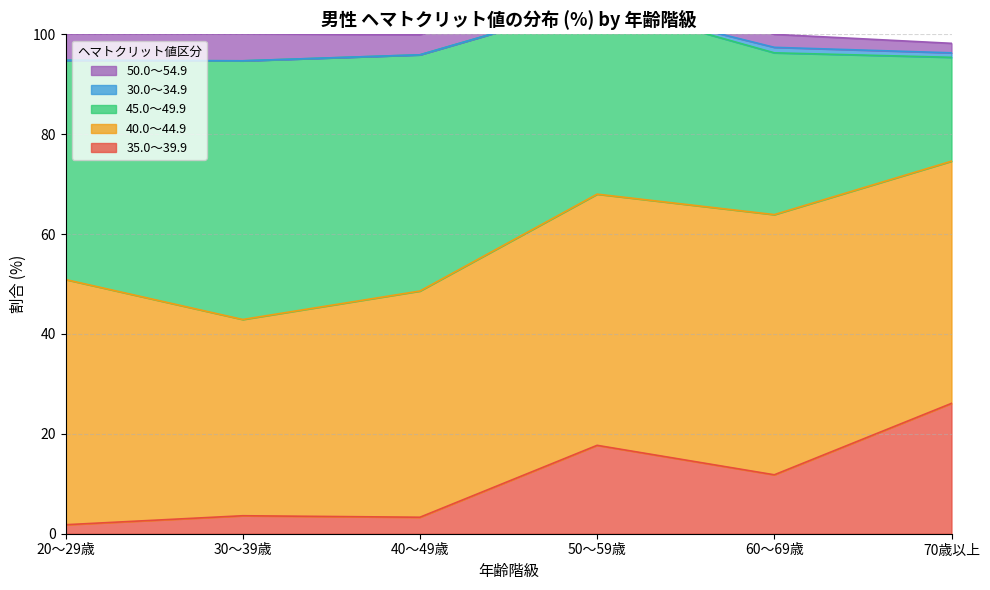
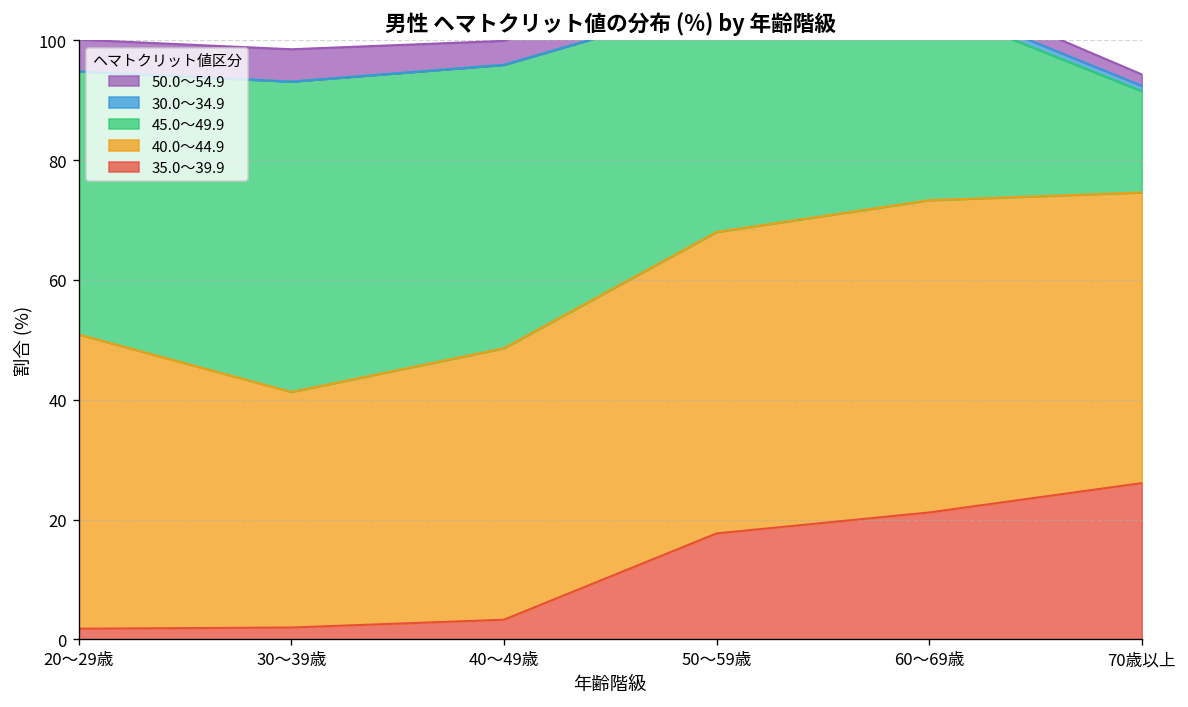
35.0～39.9, 30～39歳: 4 -> 2
35.0～39.9, 60～69歳: 12 -> 21
45.0～49.9, 70歳以上: 21 -> 17
